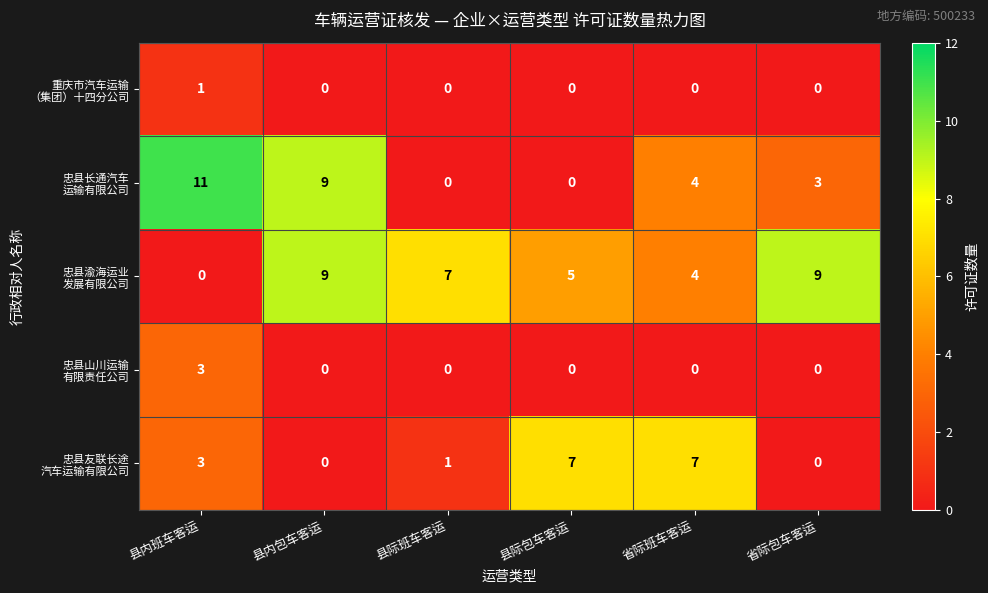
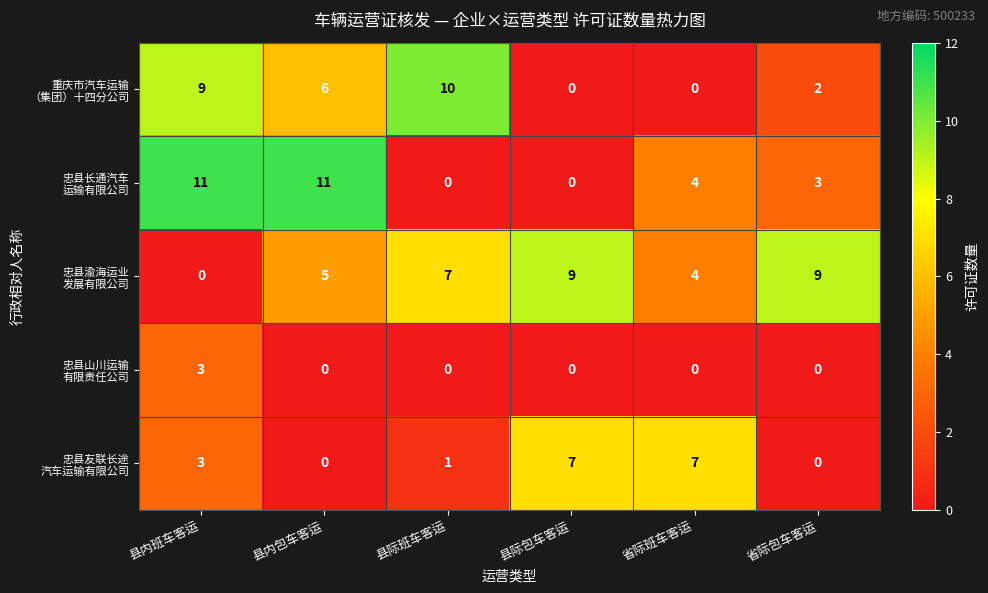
重庆市汽车运输 （集团）十四分公司, 县内班车客运: 1 -> 9
重庆市汽车运输 （集团）十四分公司, 县内包车客运: 0 -> 6
重庆市汽车运输 （集团）十四分公司, 县际班车客运: 0 -> 10
重庆市汽车运输 （集团）十四分公司, 省际包车客运: 0 -> 2
忠县长通汽车 运输有限公司, 县内包车客运: 9 -> 11
忠县渝海运业 发展有限公司, 县内包车客运: 9 -> 5
忠县渝海运业 发展有限公司, 县际包车客运: 5 -> 9
